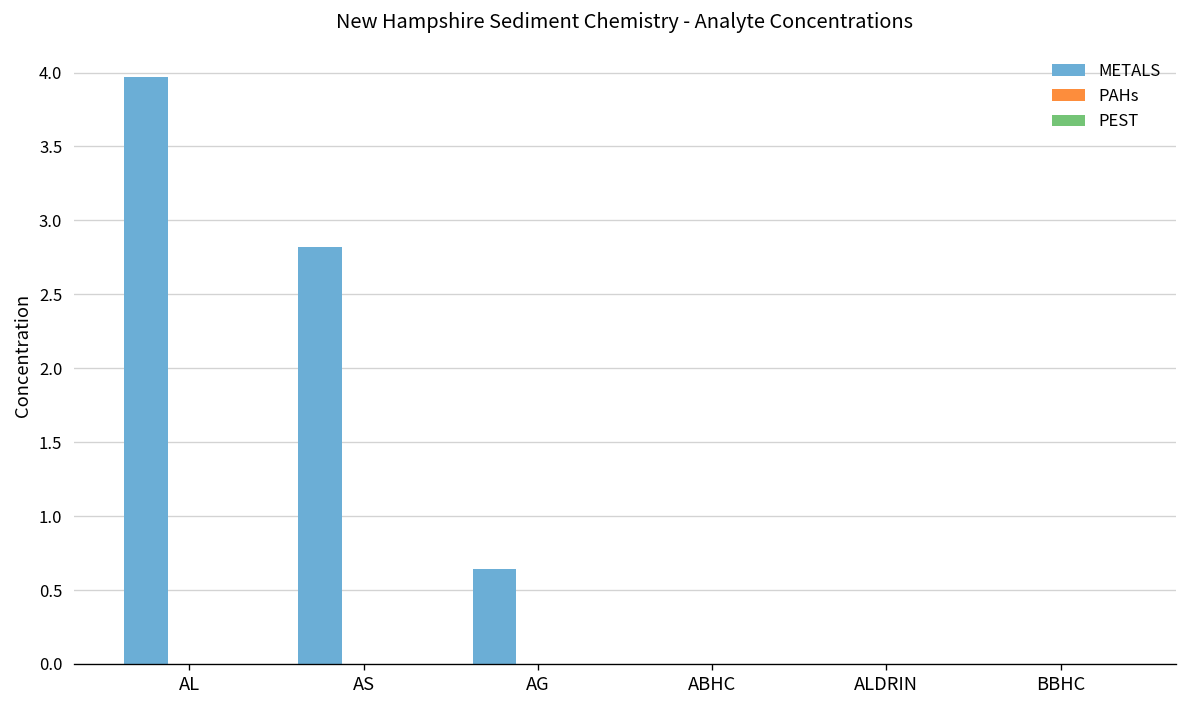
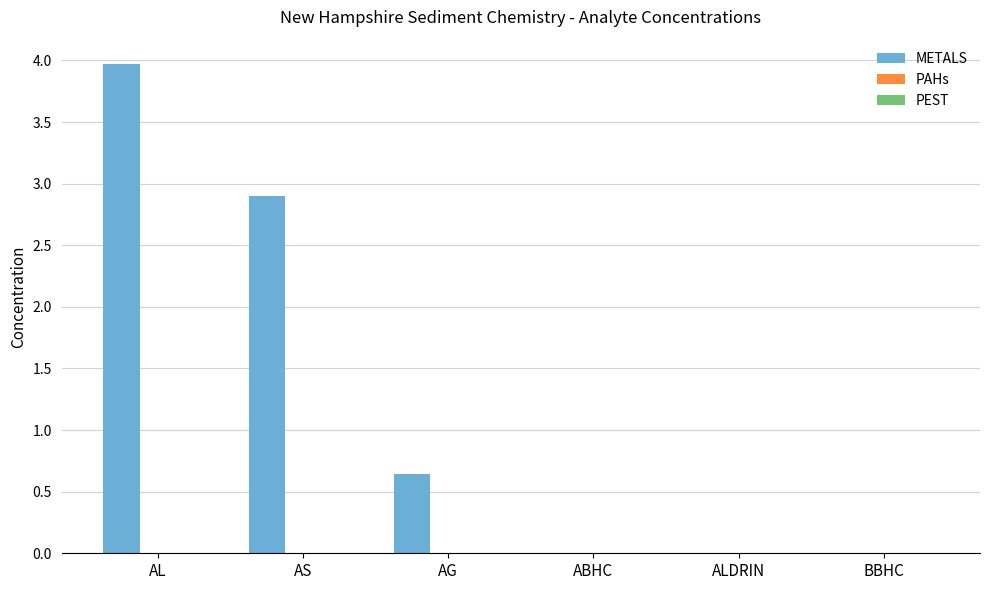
METALS, AS: 2.82 -> 2.90
